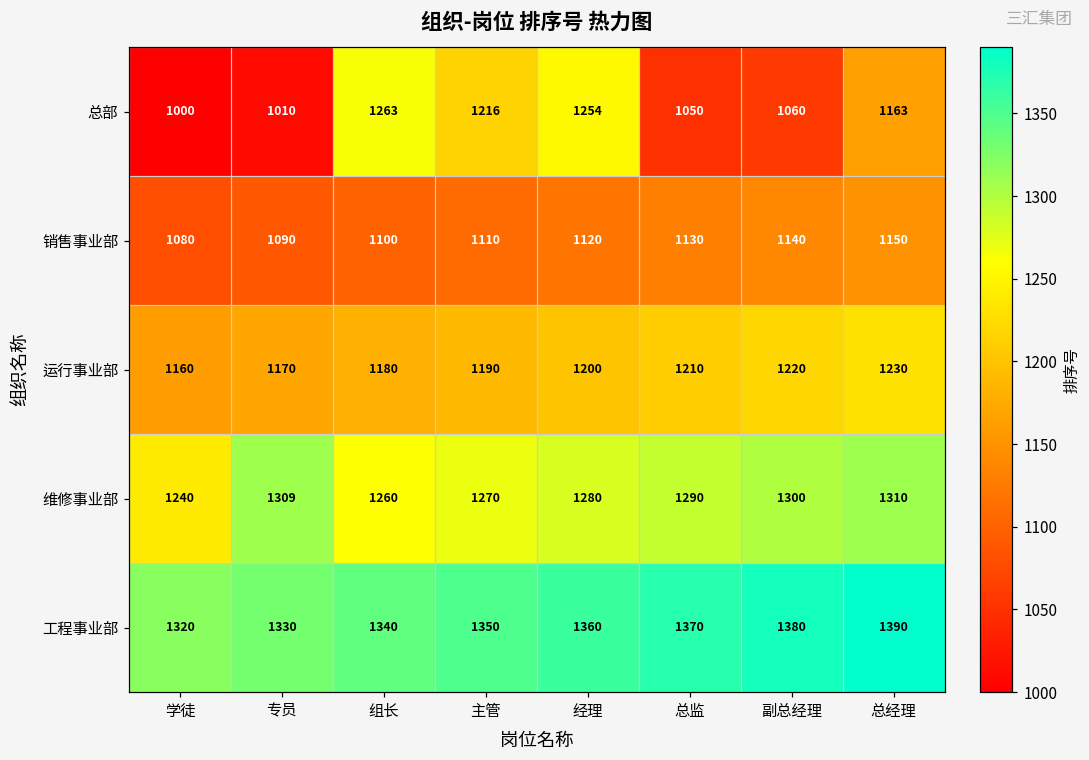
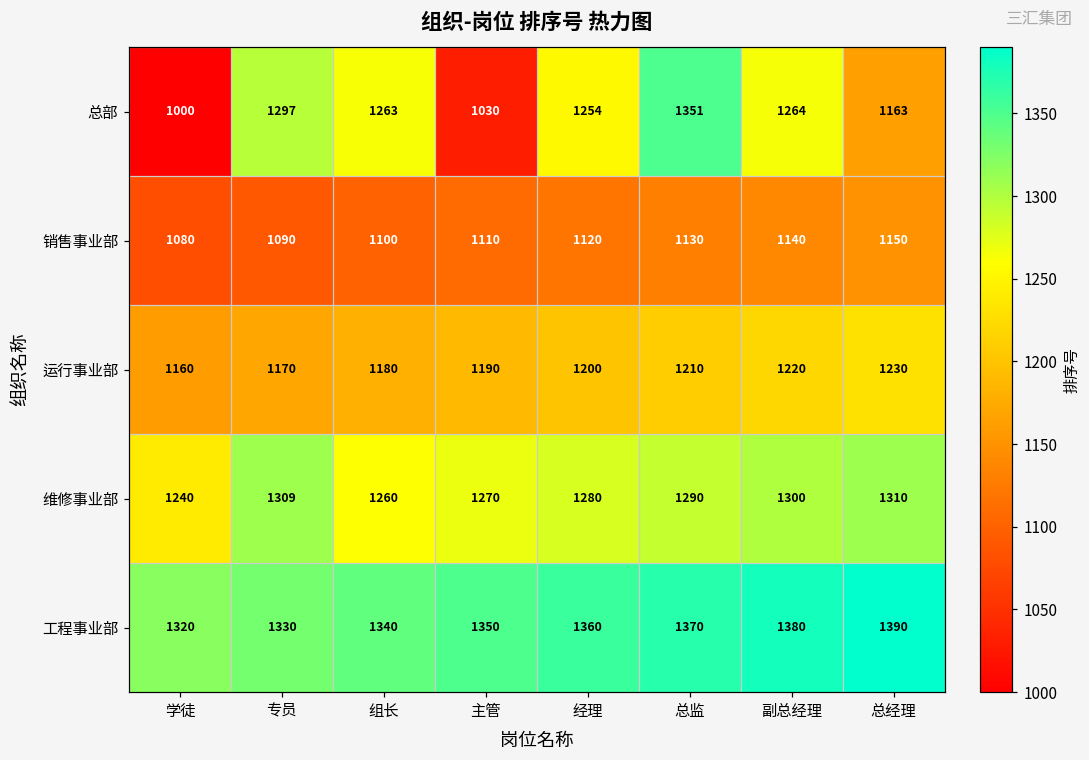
总部, 专员: 1010 -> 1297
总部, 主管: 1216 -> 1030
总部, 总监: 1050 -> 1351
总部, 副总经理: 1060 -> 1264
